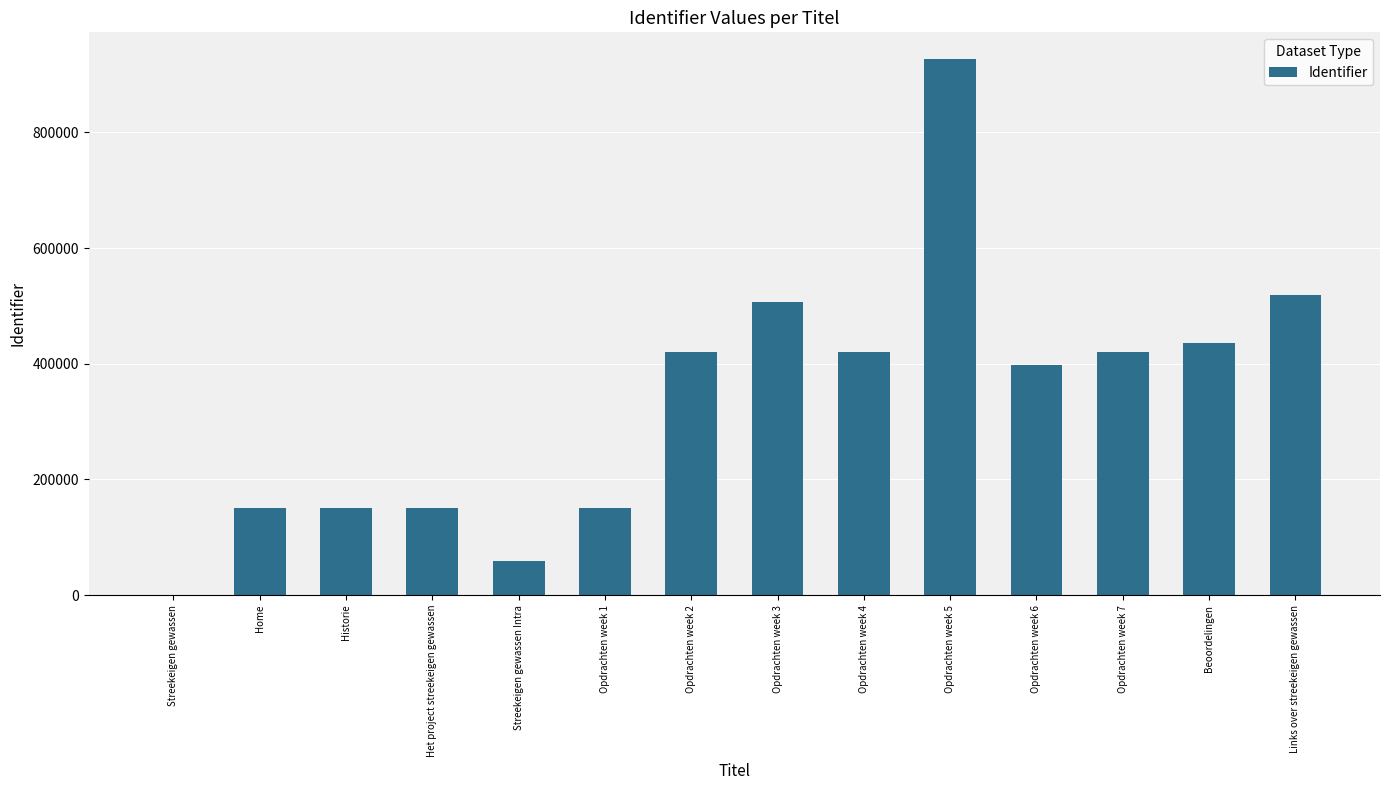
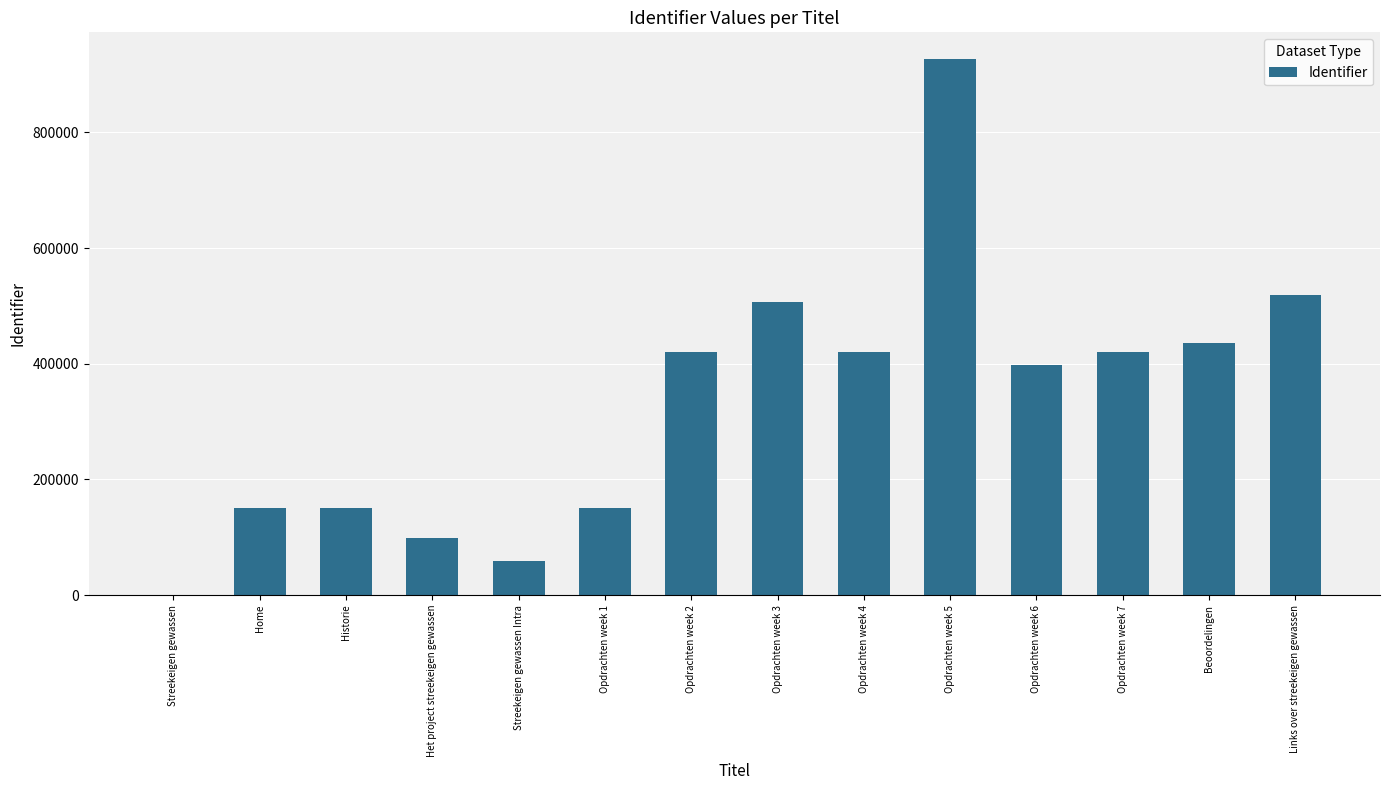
Het project streekeigen gewassen: 150000 -> 100000
